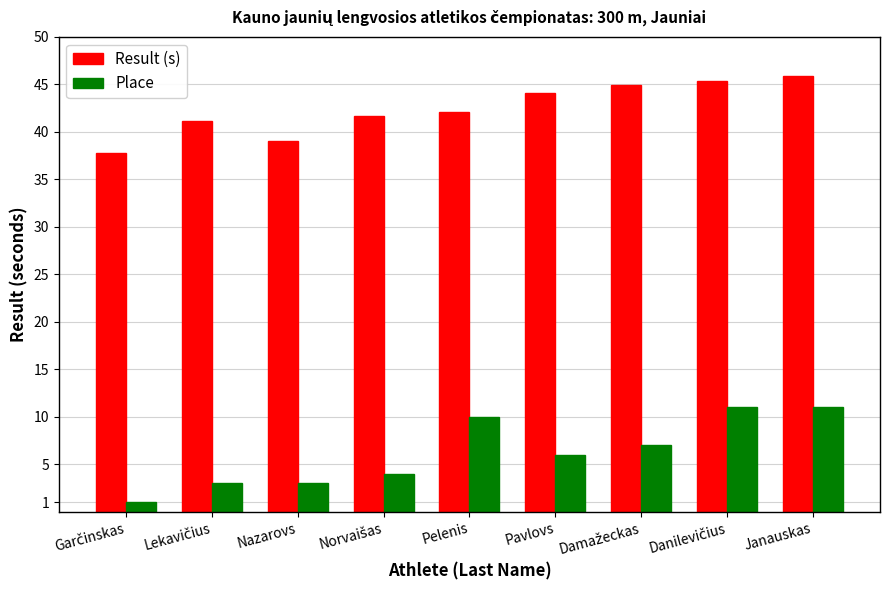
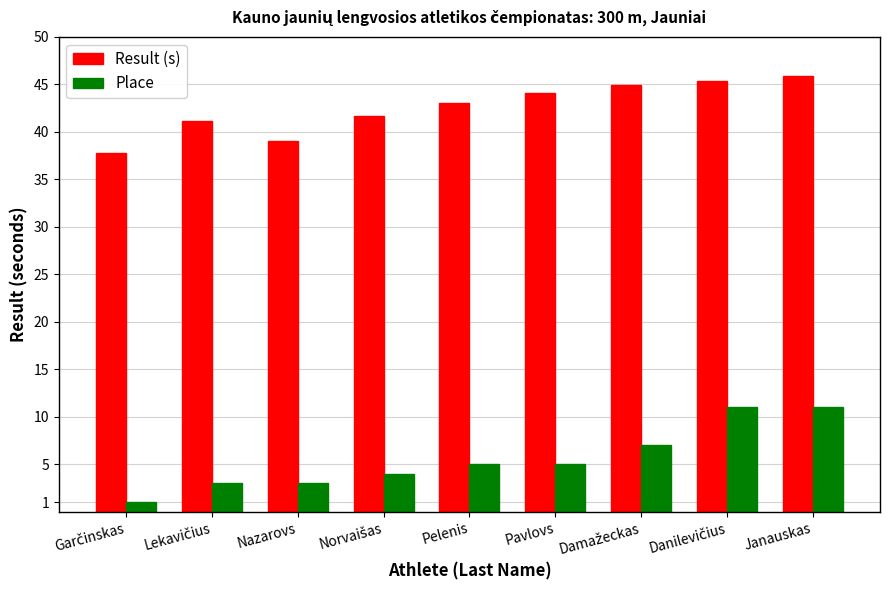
Result (s), Pelenis: 42 -> 43
Place, Pelenis: 10 -> 5
Place, Pavlovs: 6 -> 5
